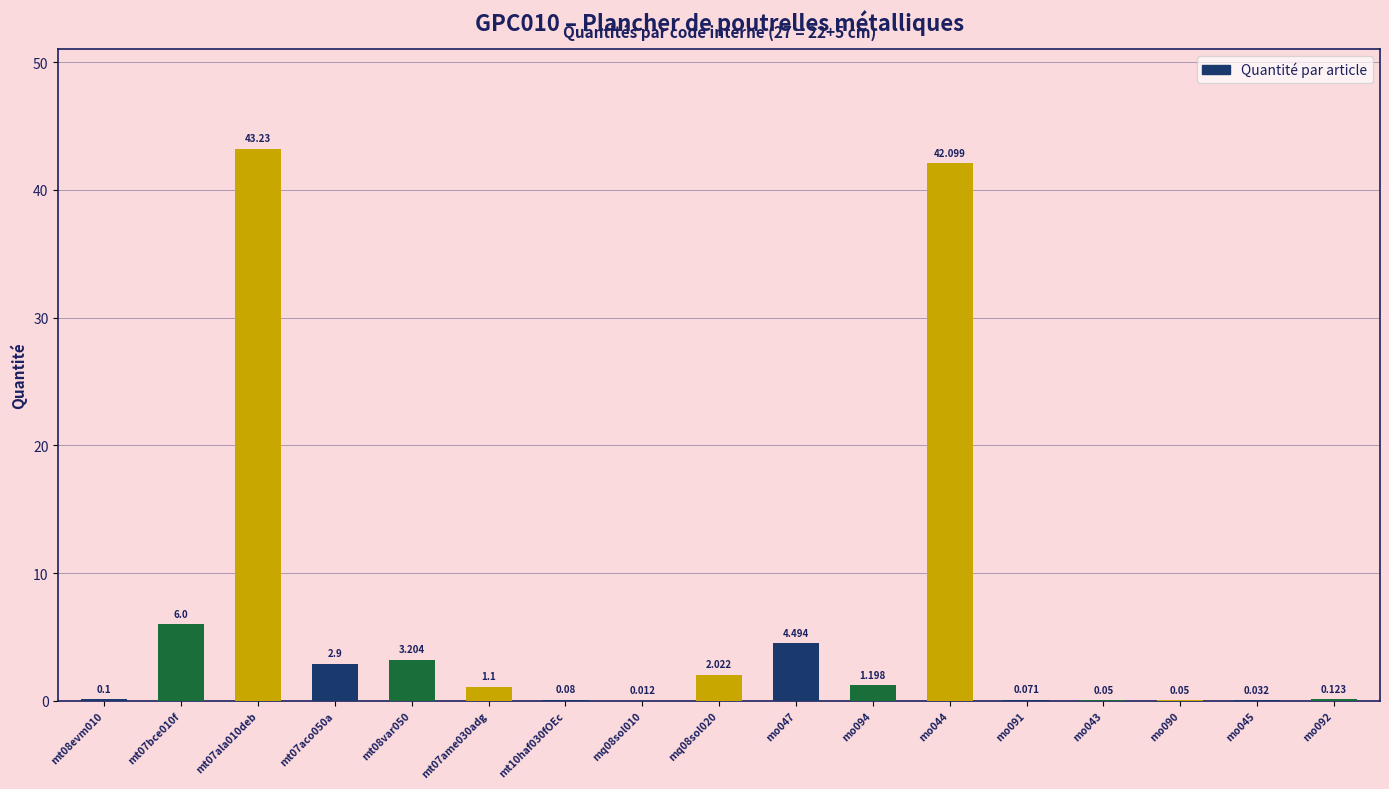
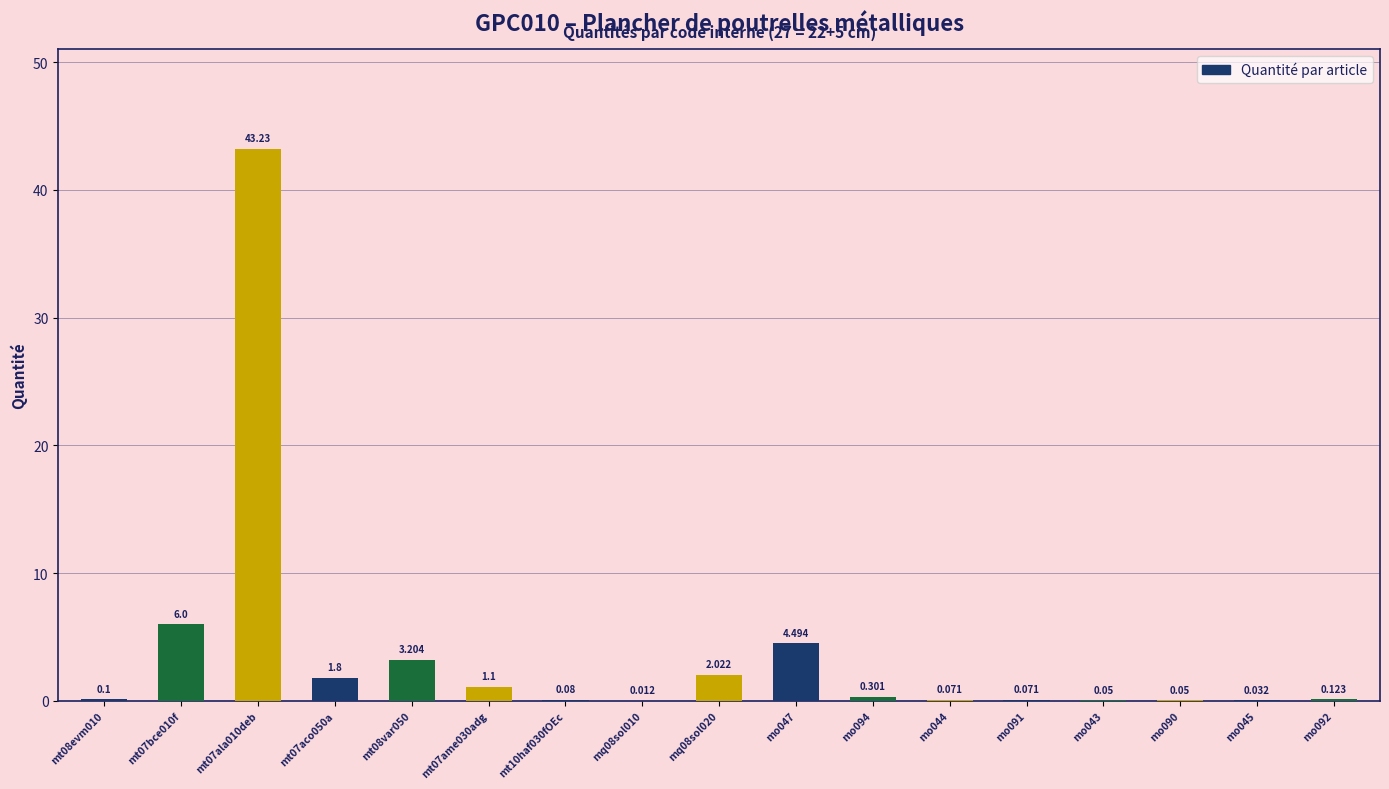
mt07aco050a: 2.9 -> 1.8
mo094: 1.198 -> 0.301
mo044: 42.099 -> 0.071
